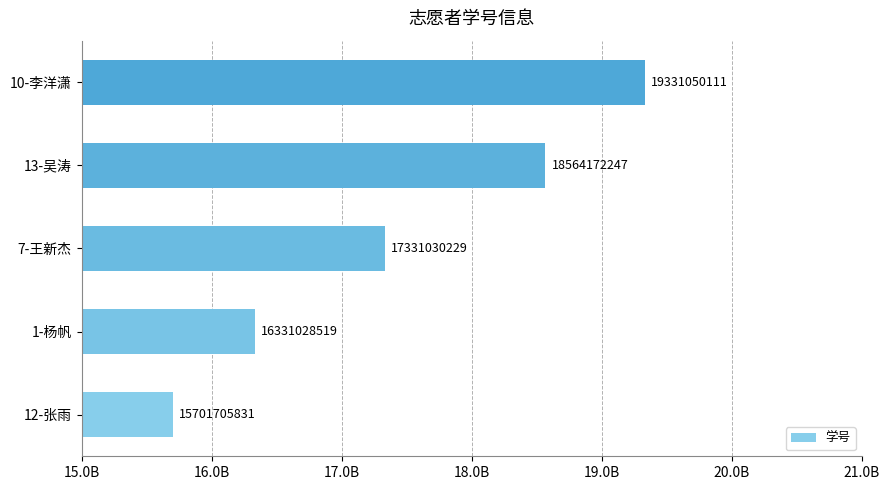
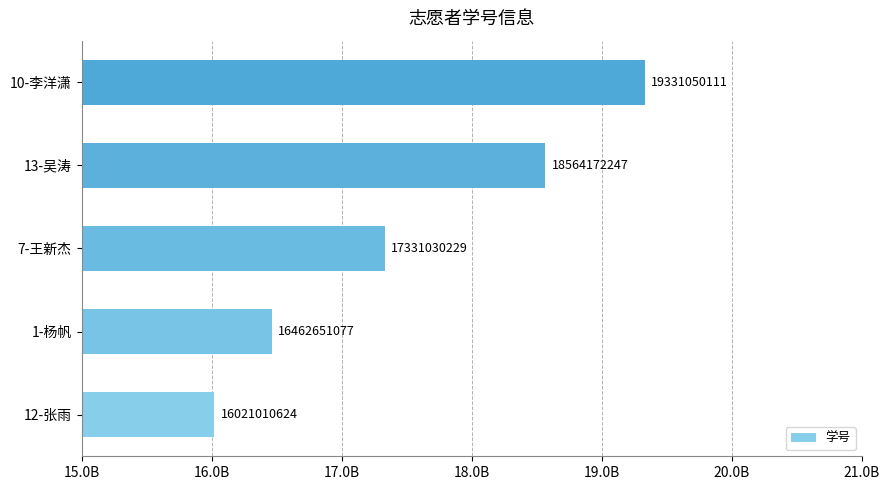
1-杨帆: 16331028519 -> 16462651077
12-张雨: 15701705831 -> 16021010624
